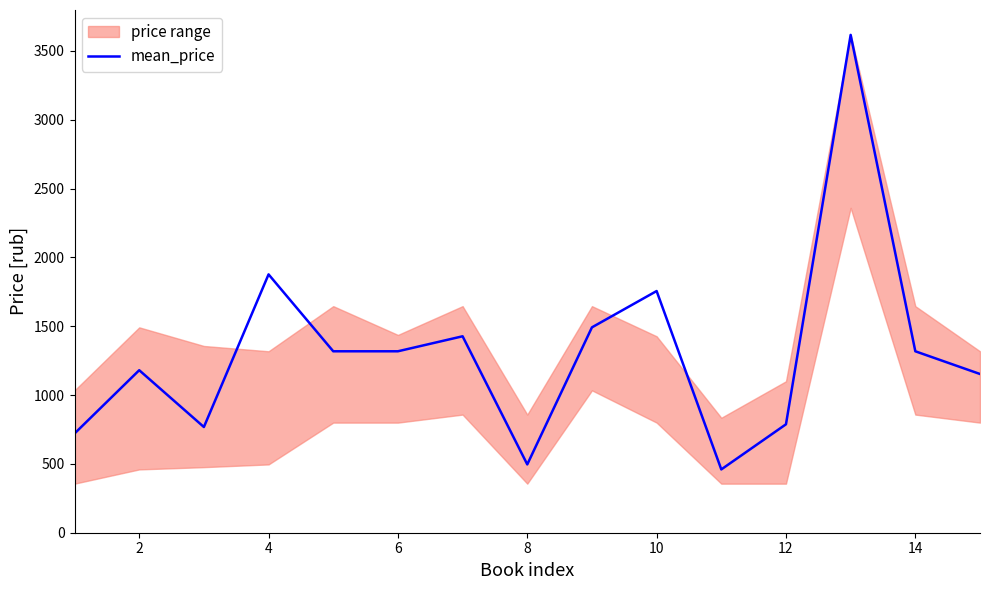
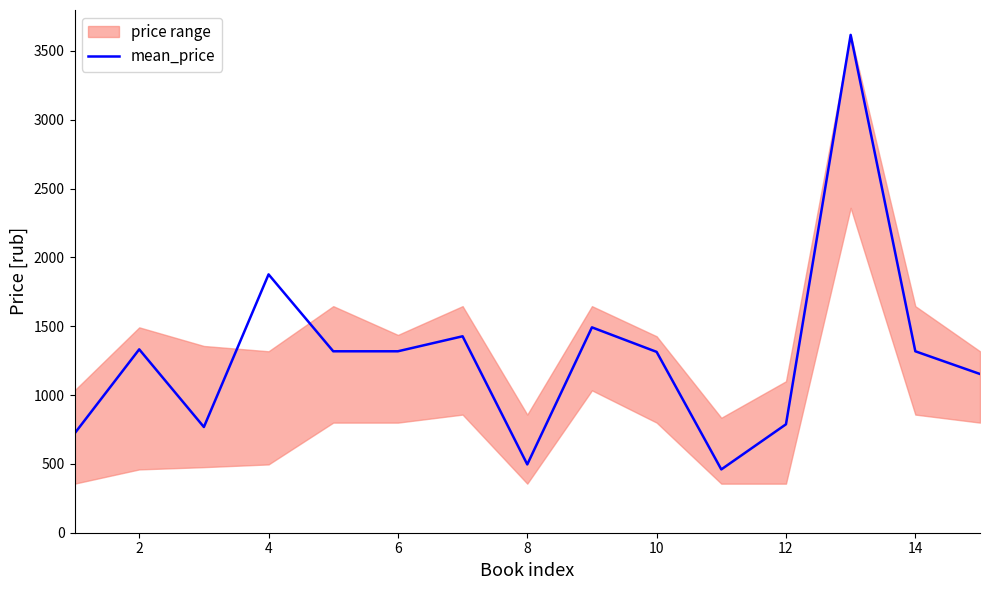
mean_price, 2: 1180 -> 1330
mean_price, 10: 1760 -> 1310
